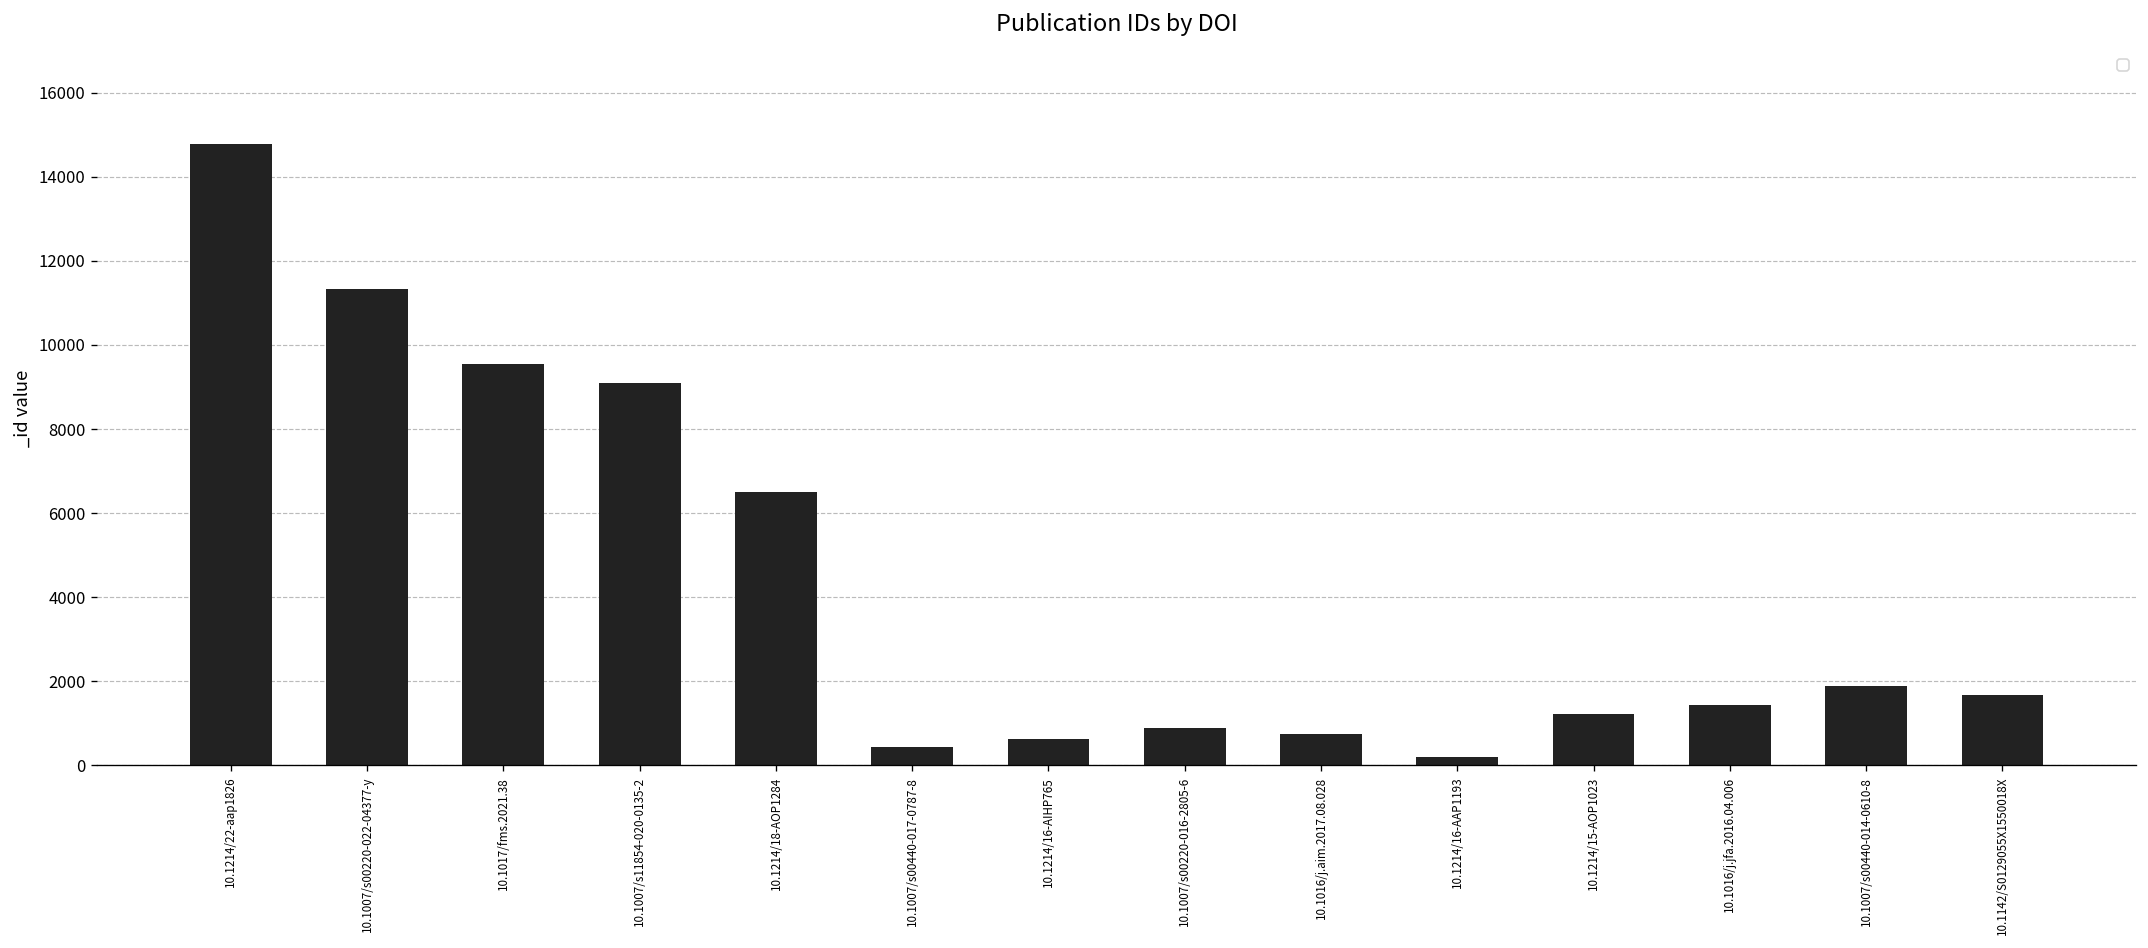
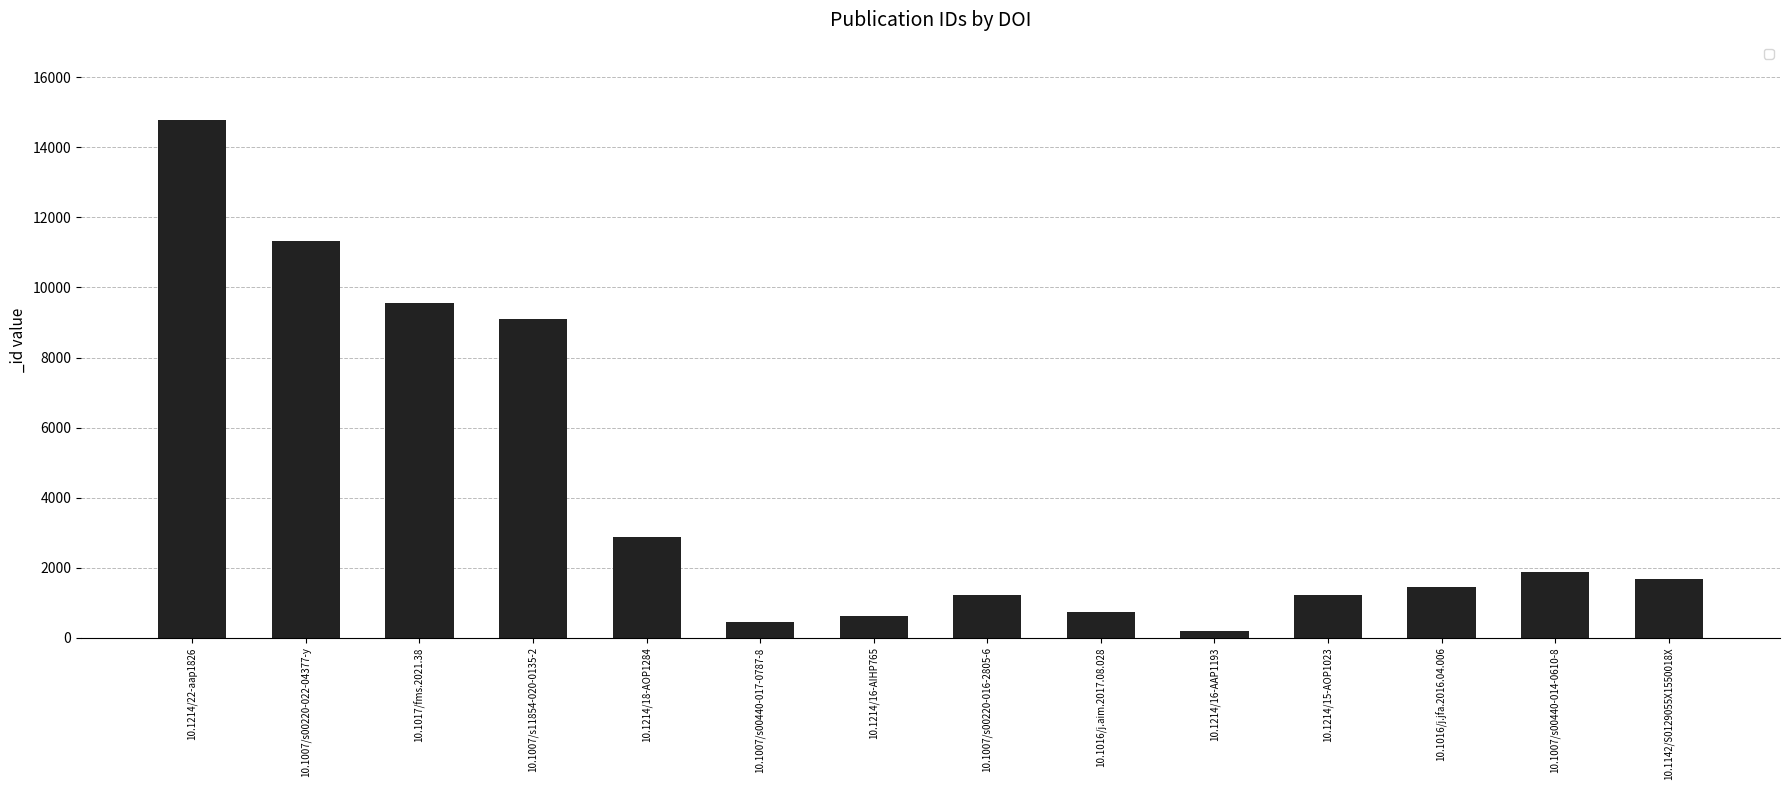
10.1214/18-AOP1284: 6500 -> 2900
10.1007/s00220-016-2805-6: 900 -> 1200
